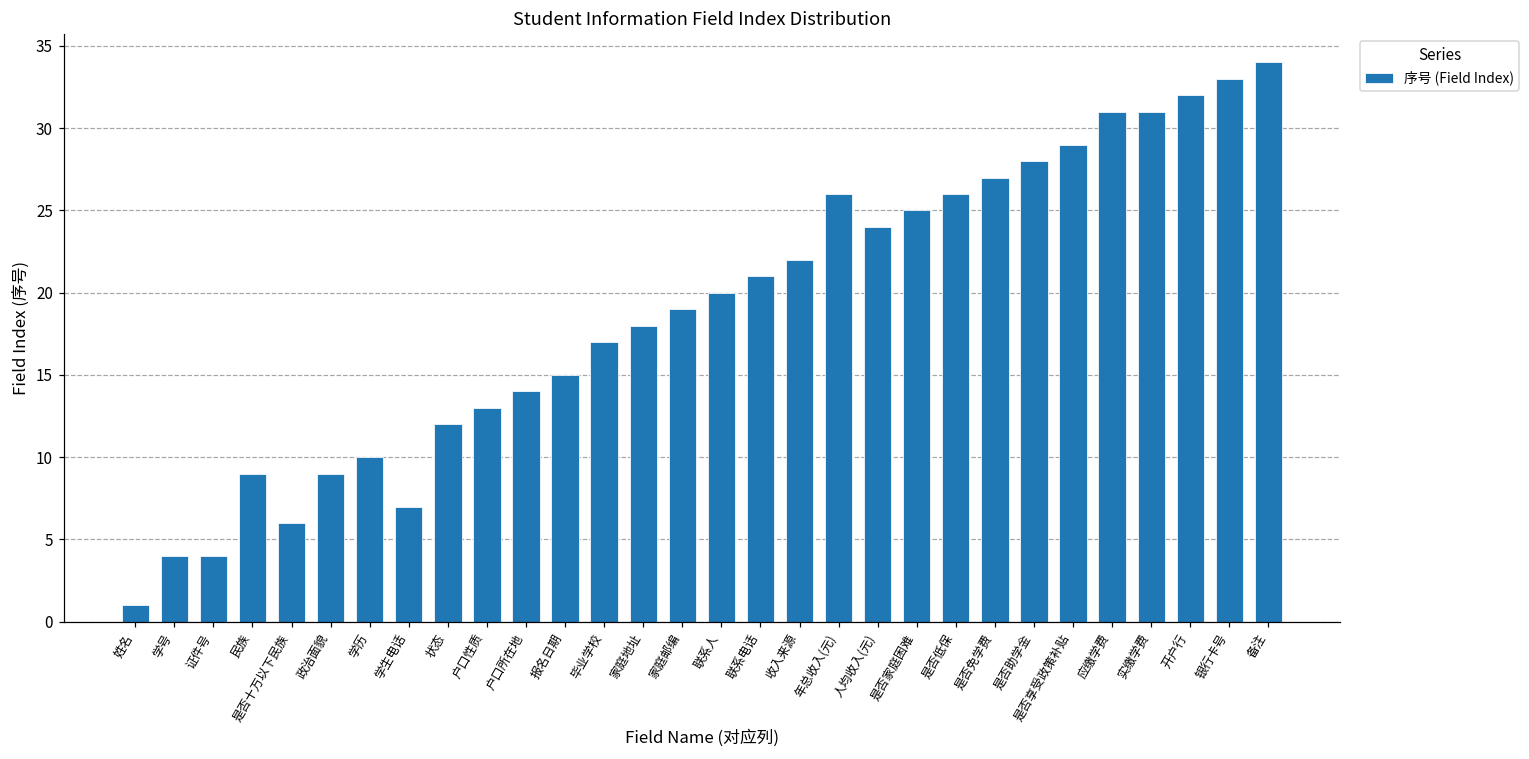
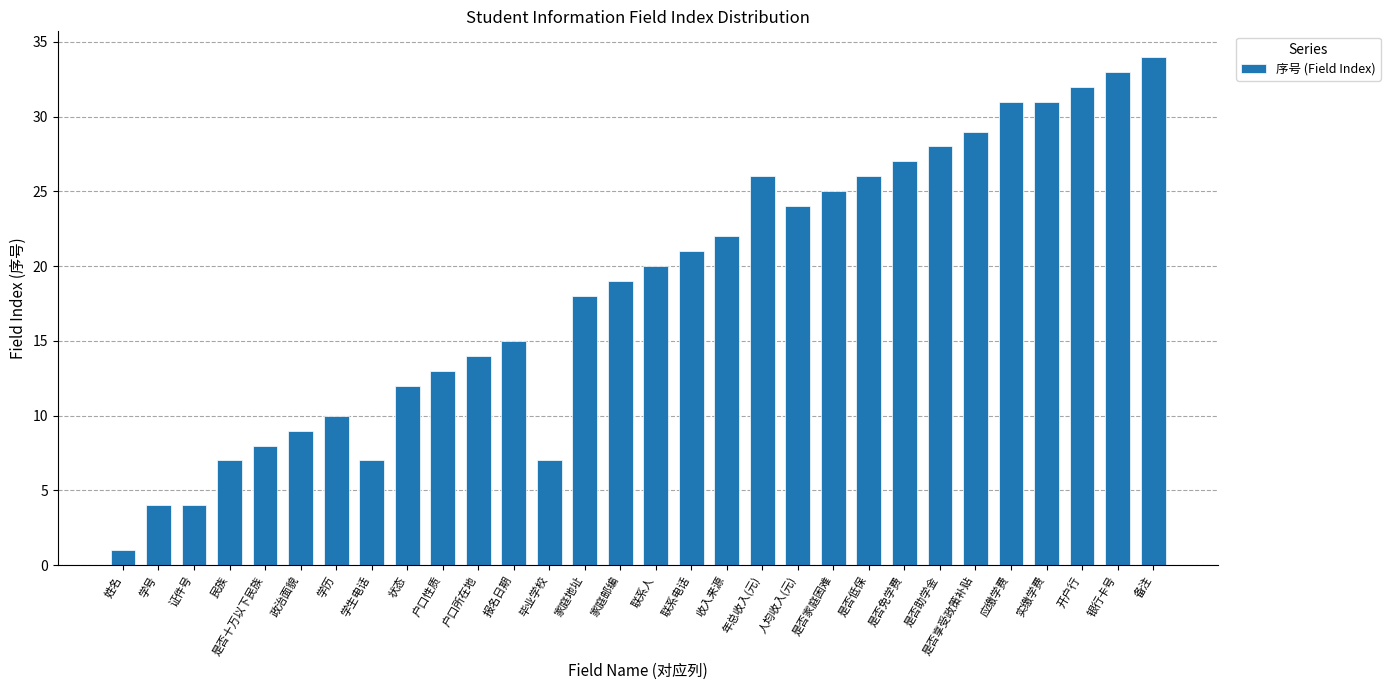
民族: 9 -> 7
是否十万以下民族: 6 -> 8
毕业学校: 17 -> 7
